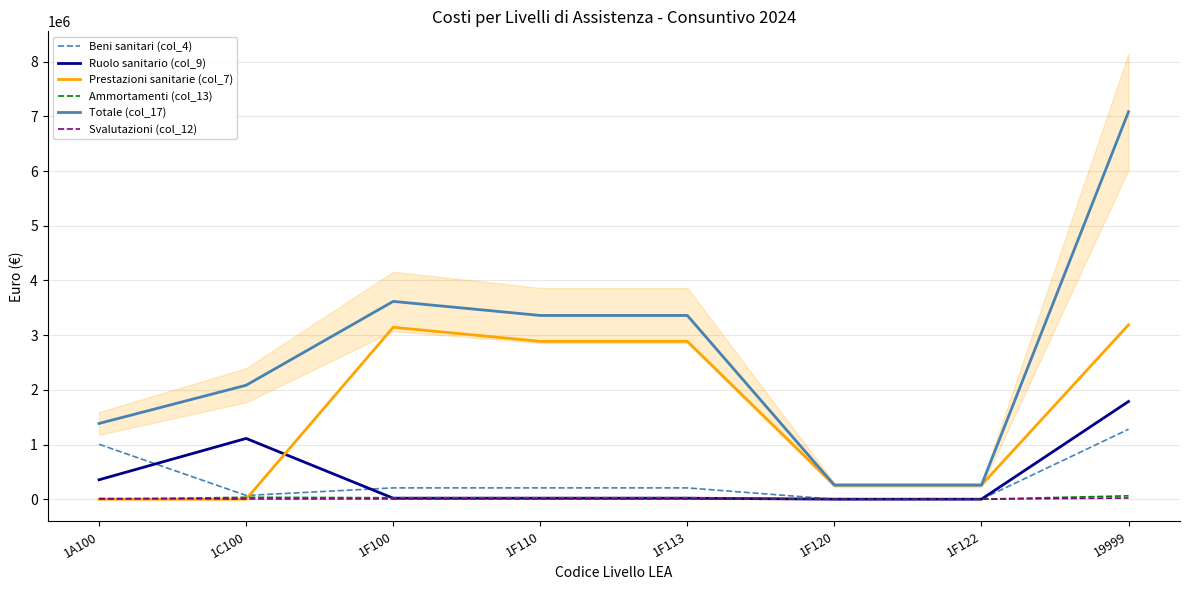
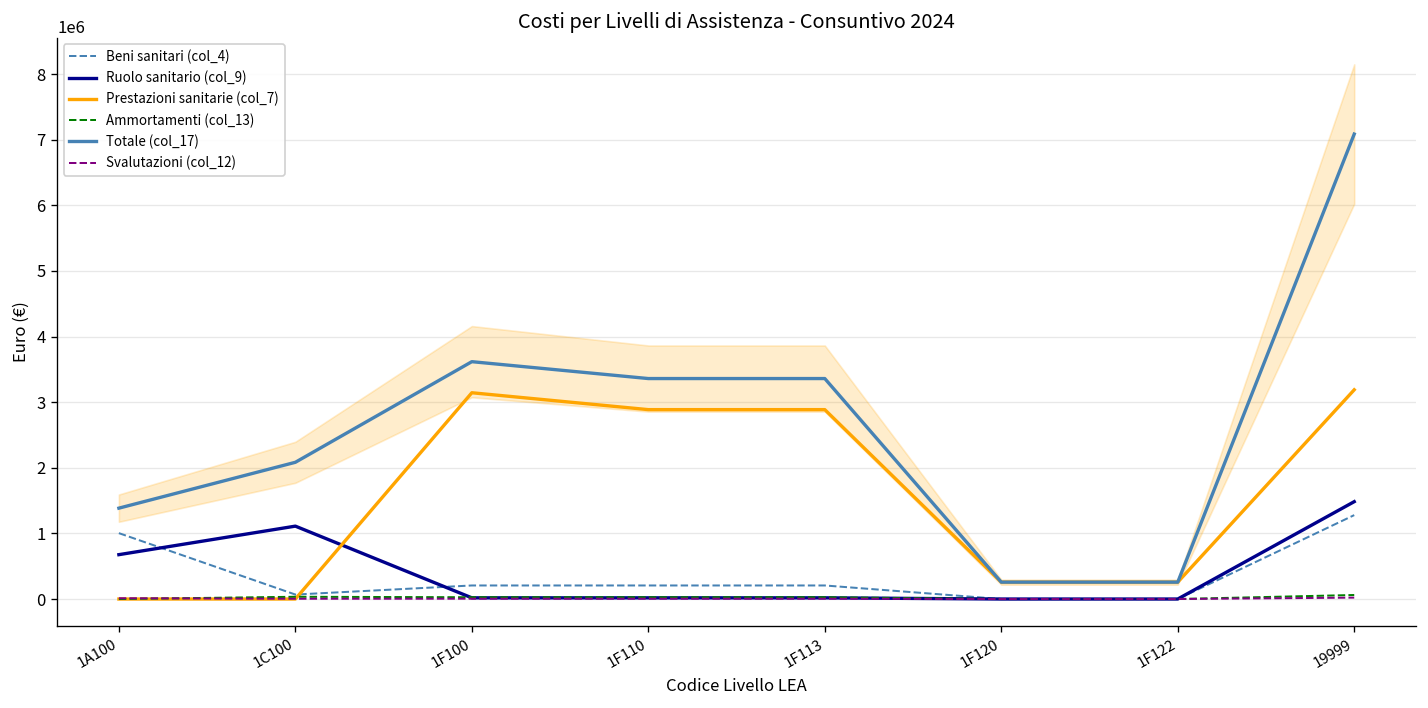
Ruolo sanitario (col_9), 1A100: 400000 -> 700000
Ruolo sanitario (col_9), 19999: 1800000 -> 1500000
